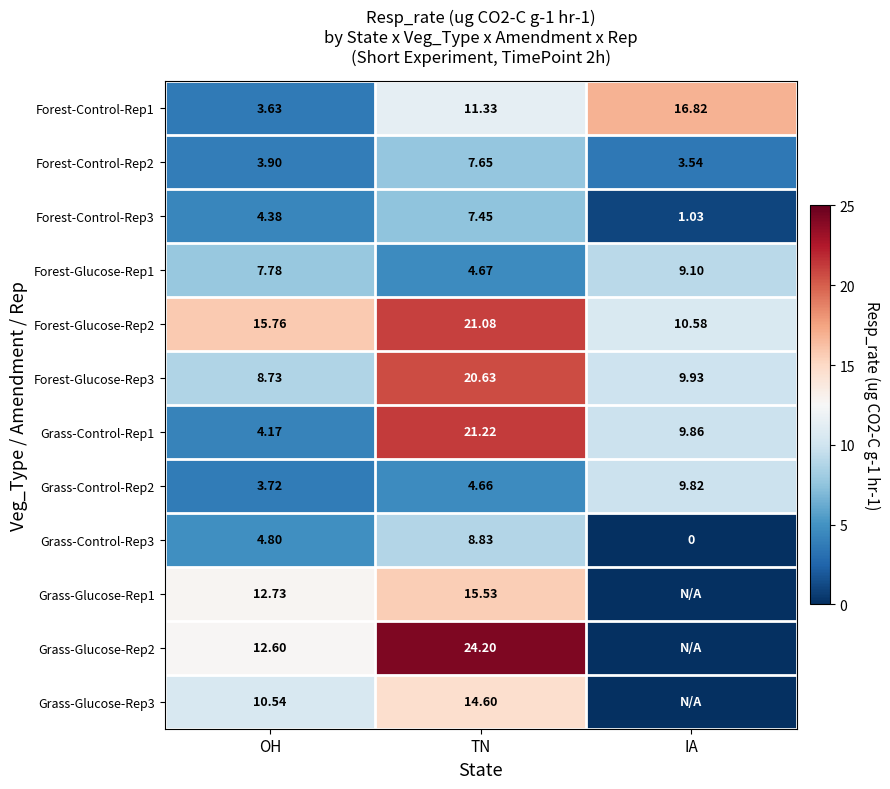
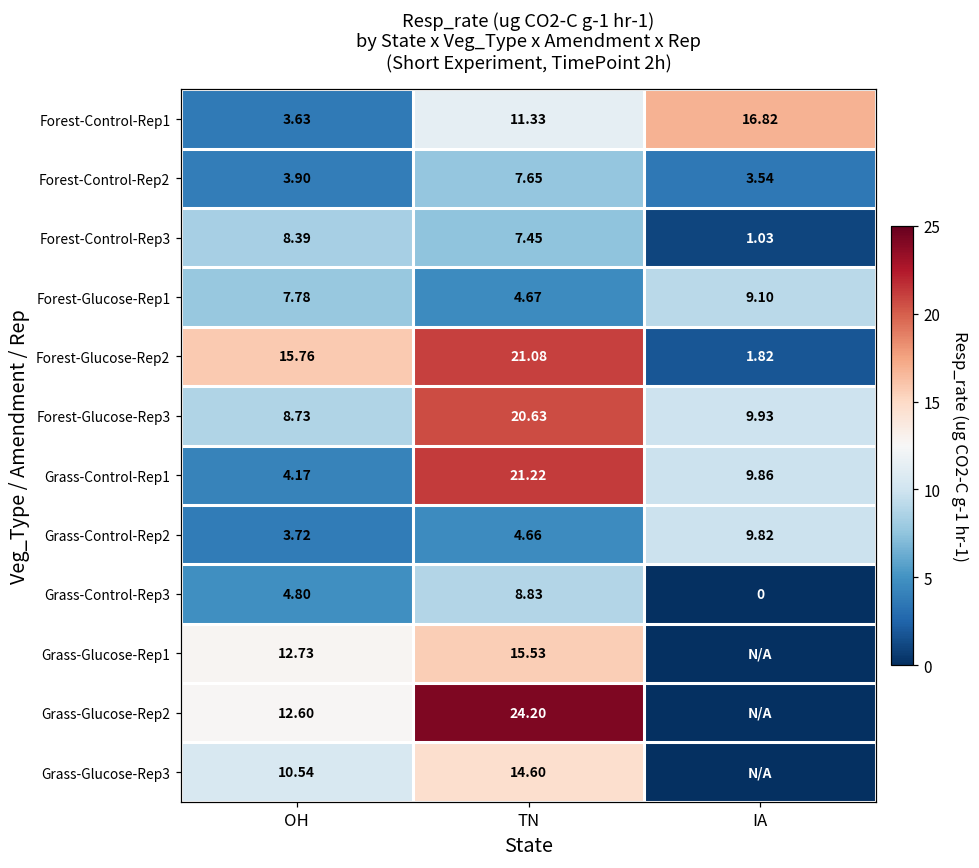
Forest-Control-Rep3, OH: 4.38 -> 8.39
Forest-Glucose-Rep2, IA: 10.58 -> 1.82
